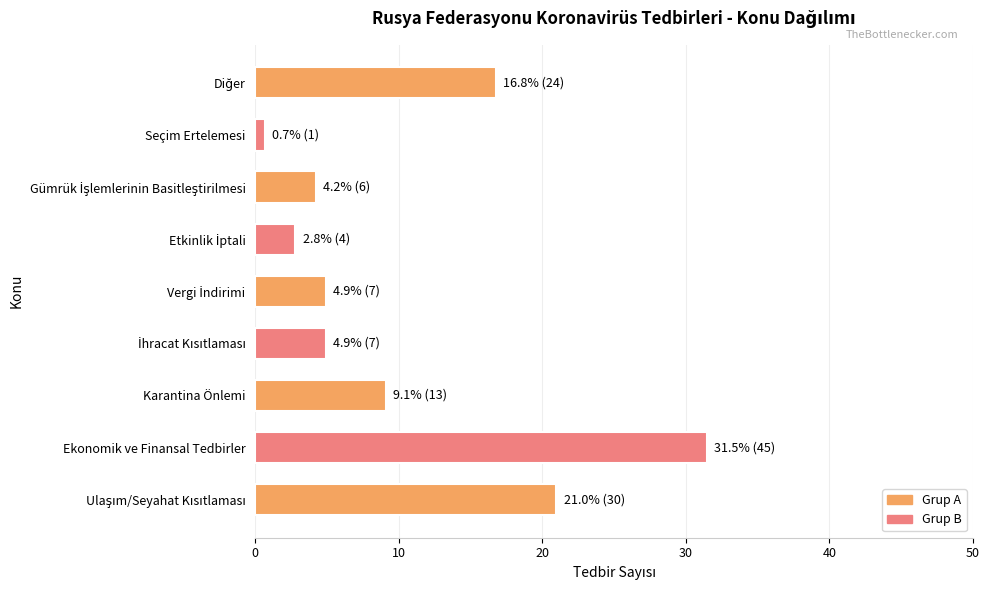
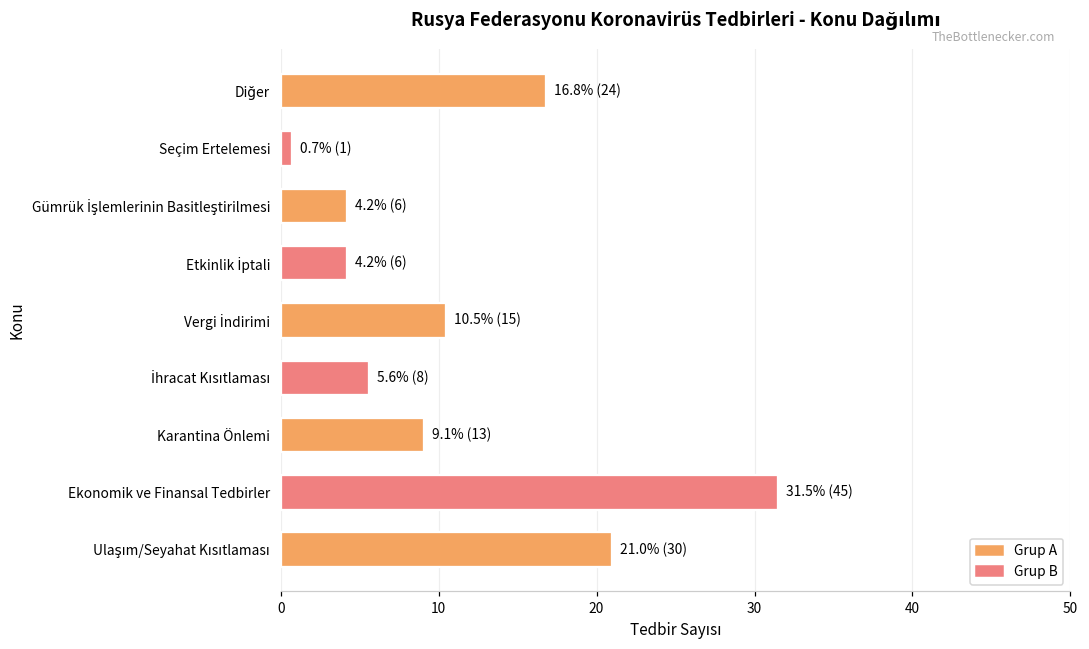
Etkinlik İptali: 2.8% (4) -> 4.2% (6)
Vergi İndirimi: 4.9% (7) -> 10.5% (15)
İhracat Kısıtlaması: 4.9% (7) -> 5.6% (8)
